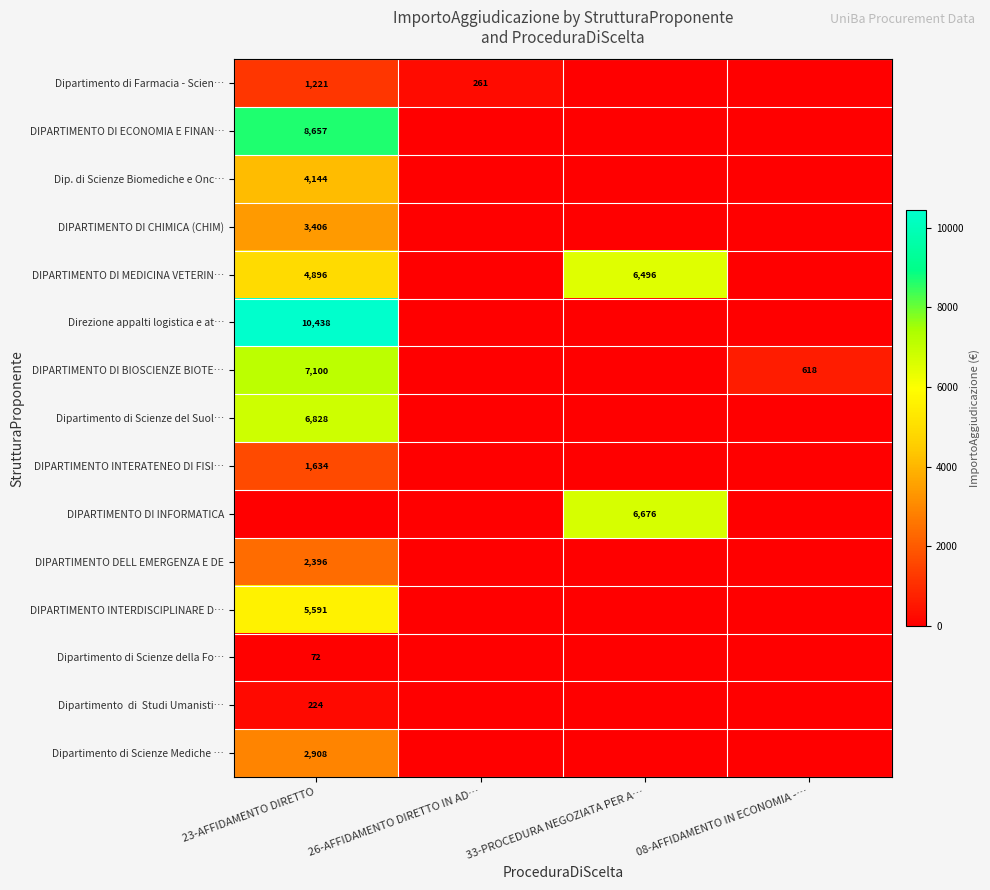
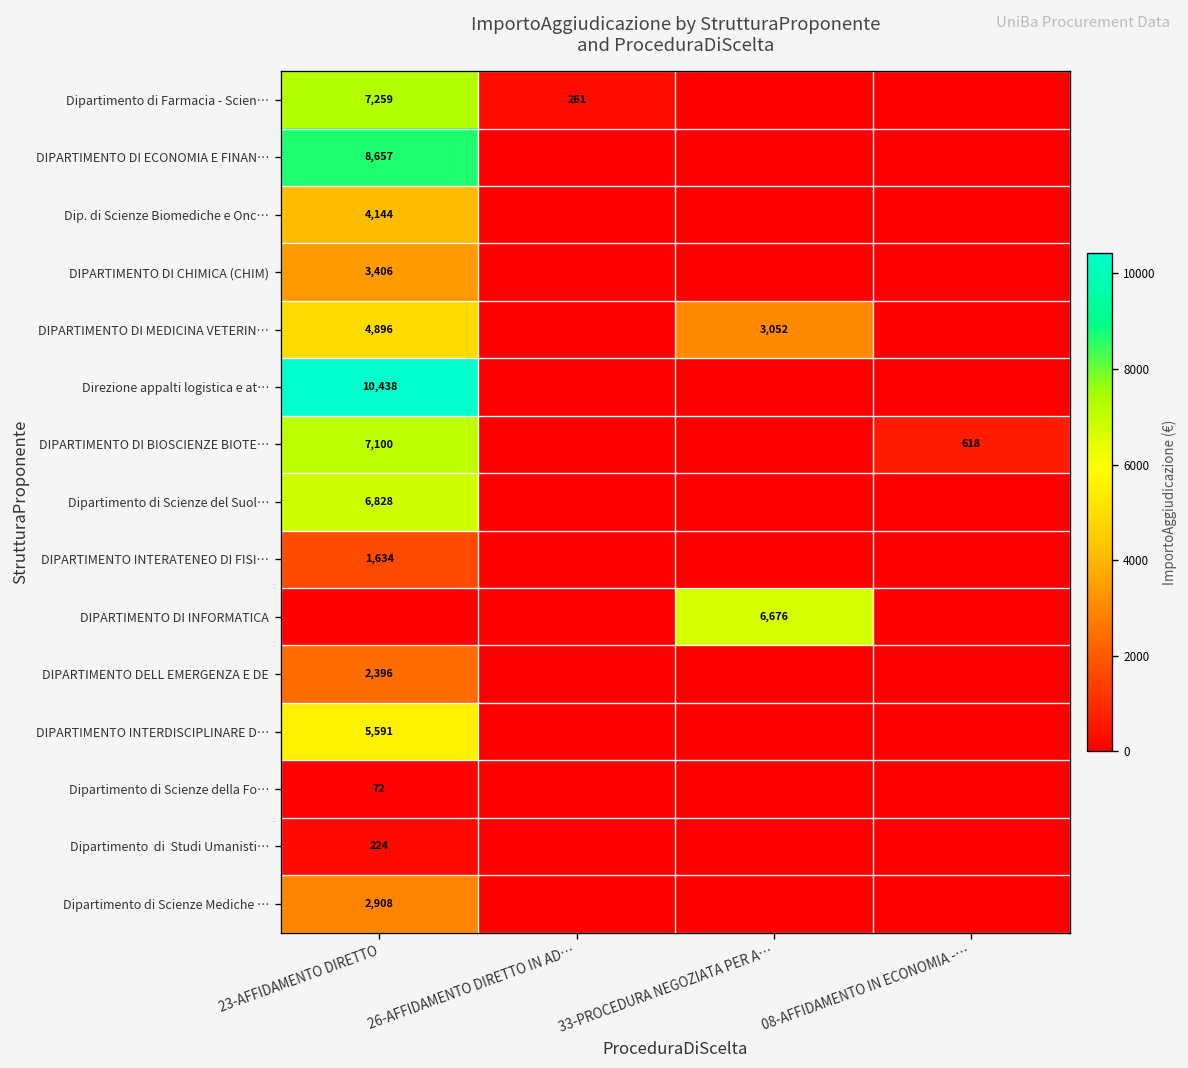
Dipartimento di Farmacia - Scien…, 23-AFFIDAMENTO DIRETTO: 1,221 -> 7,259
DIPARTIMENTO DI MEDICINA VETERIN…, 33-PROCEDURA NEGOZIATA PER A…: 6,496 -> 3,052
